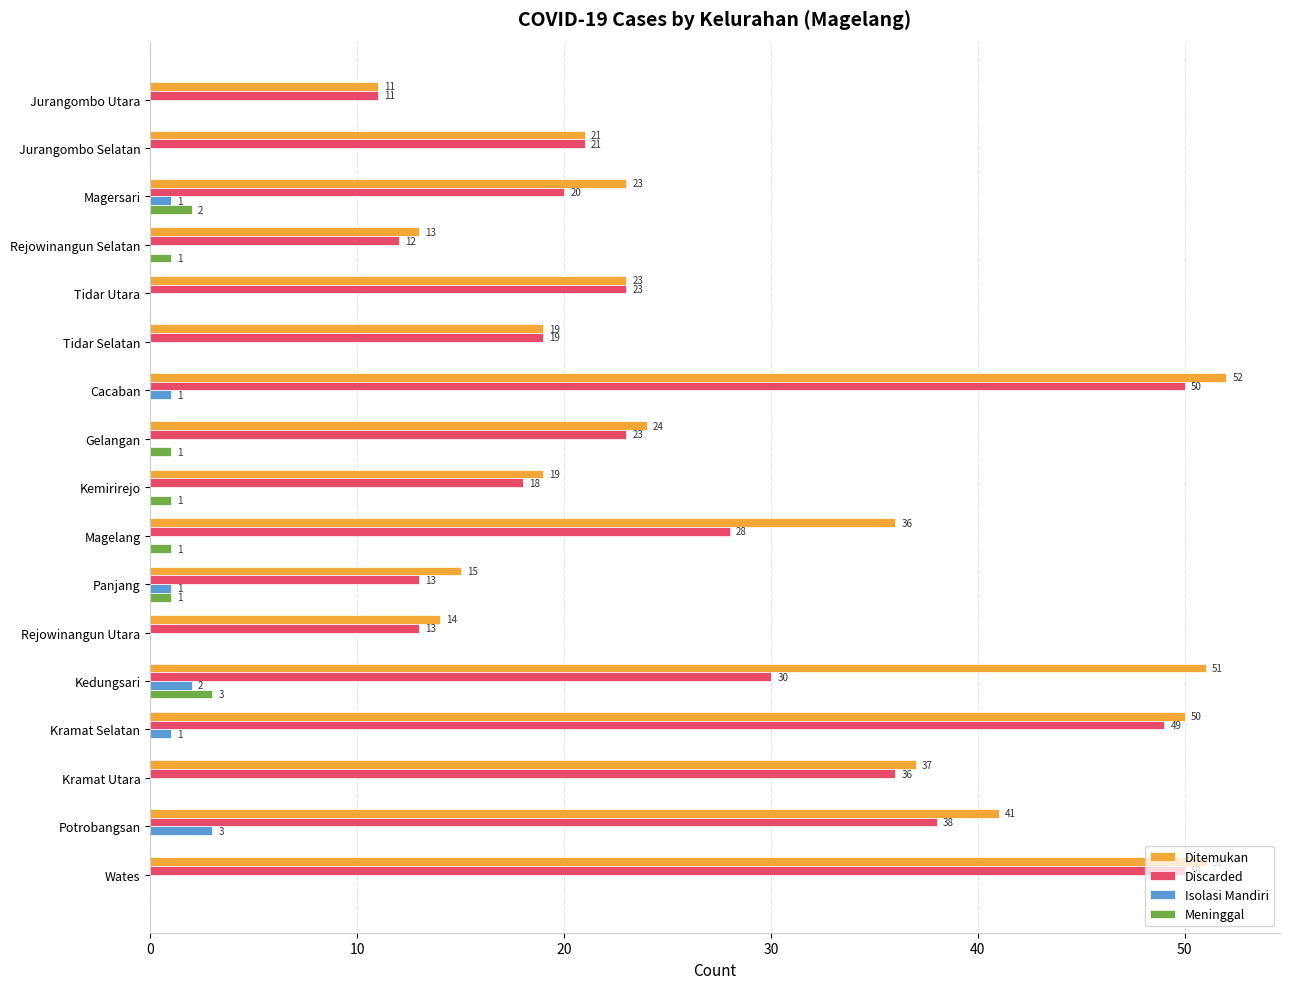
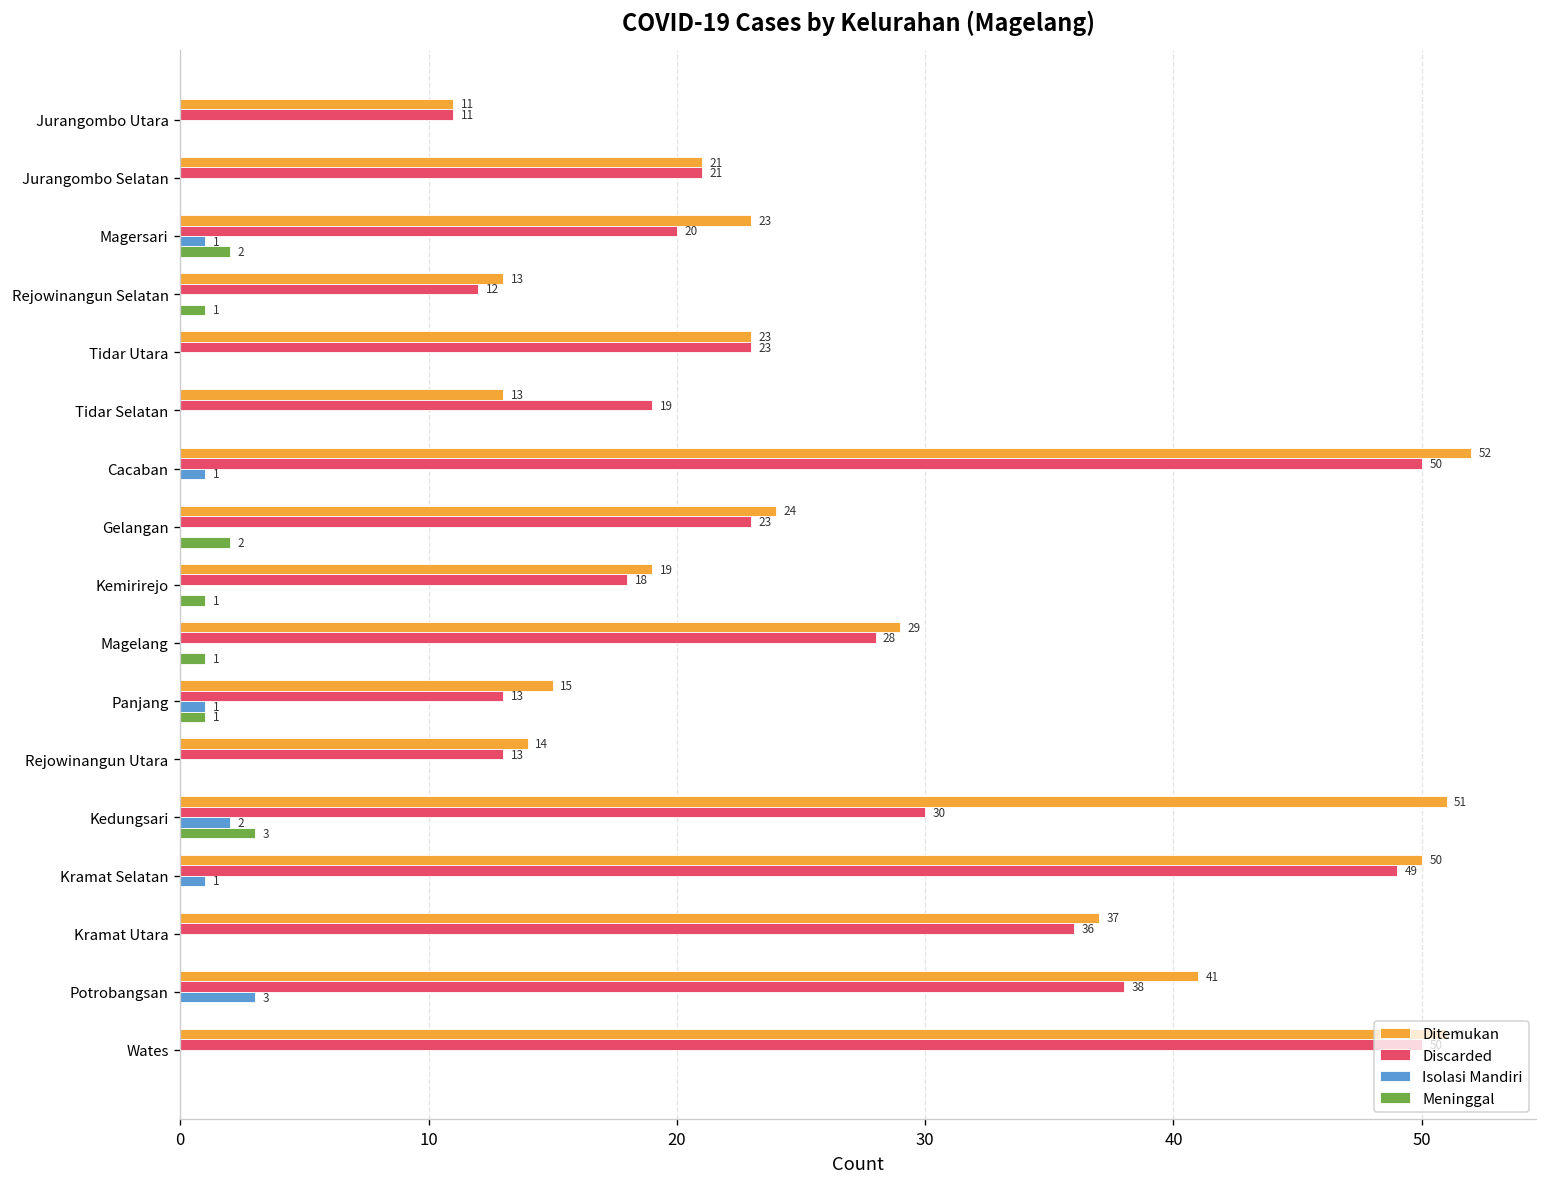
Ditemukan, Tidar Selatan: 19 -> 13
Meninggal, Gelangan: 1 -> 2
Ditemukan, Magelang: 36 -> 29
